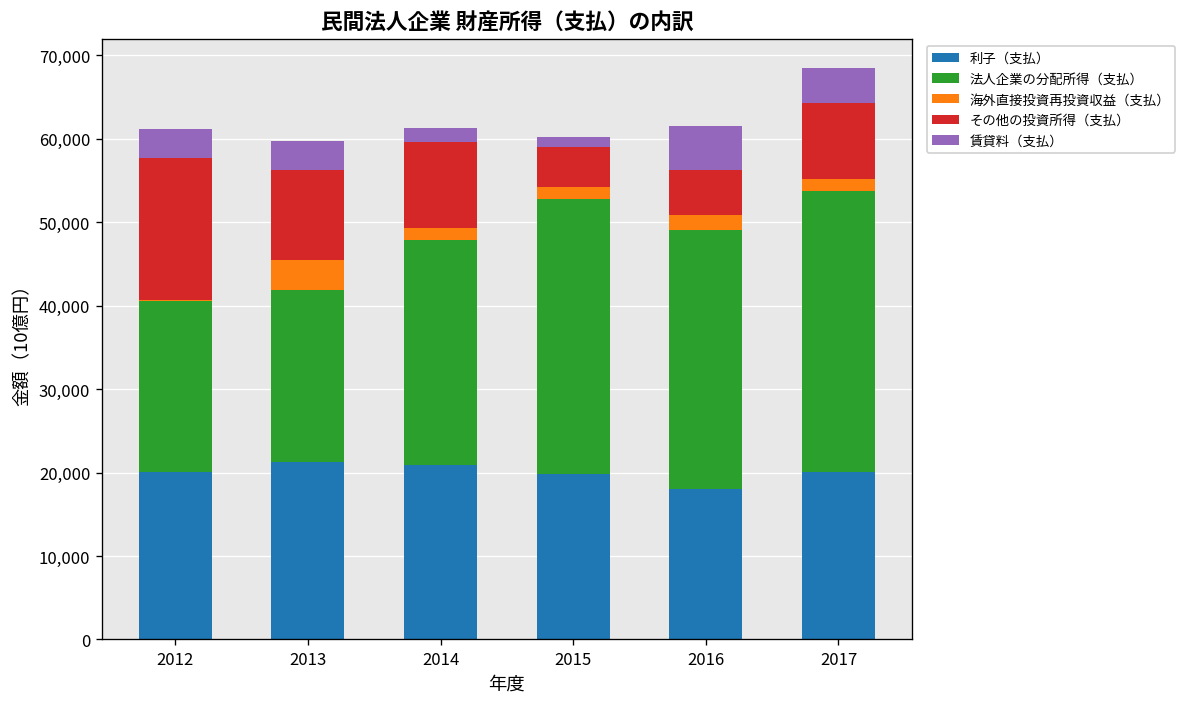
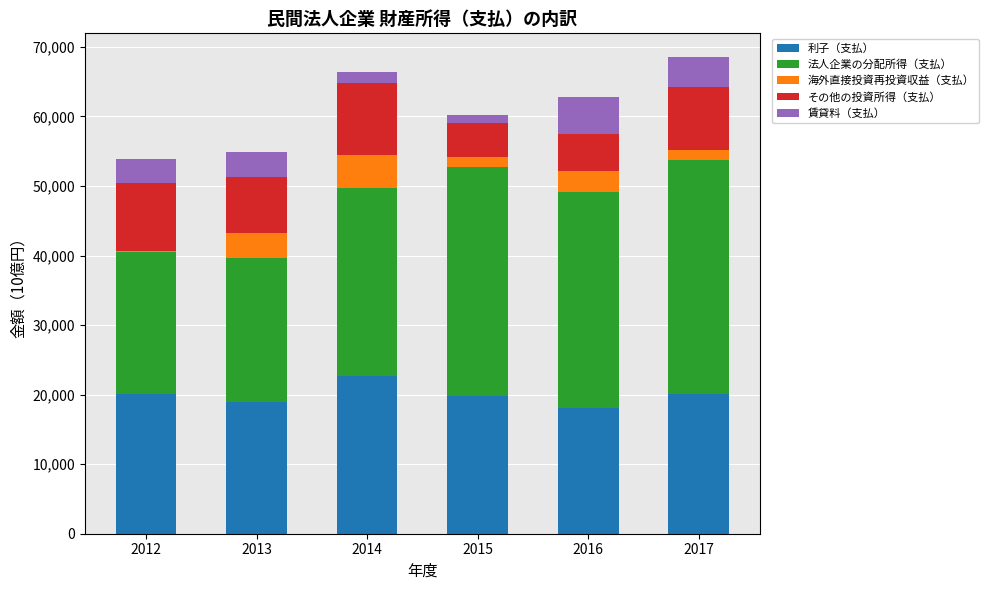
その他の投資所得（支払）, 2012: 17,000 -> 10,000
利子（支払）, 2013: 21,000 -> 19,000
その他の投資所得（支払）, 2013: 11,000 -> 8,000
利子（支払）, 2014: 21,000 -> 23,000
海外直接投資再投資収益（支払）, 2014: 1,000 -> 5,000
海外直接投資再投資収益（支払）, 2016: 2,000 -> 3,000
